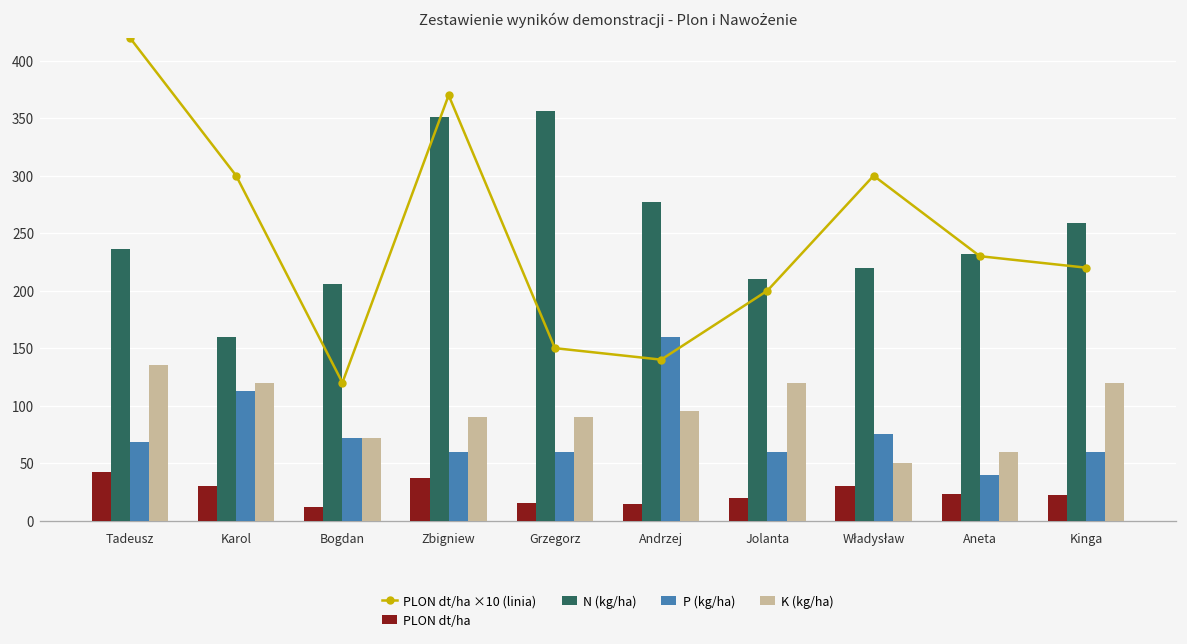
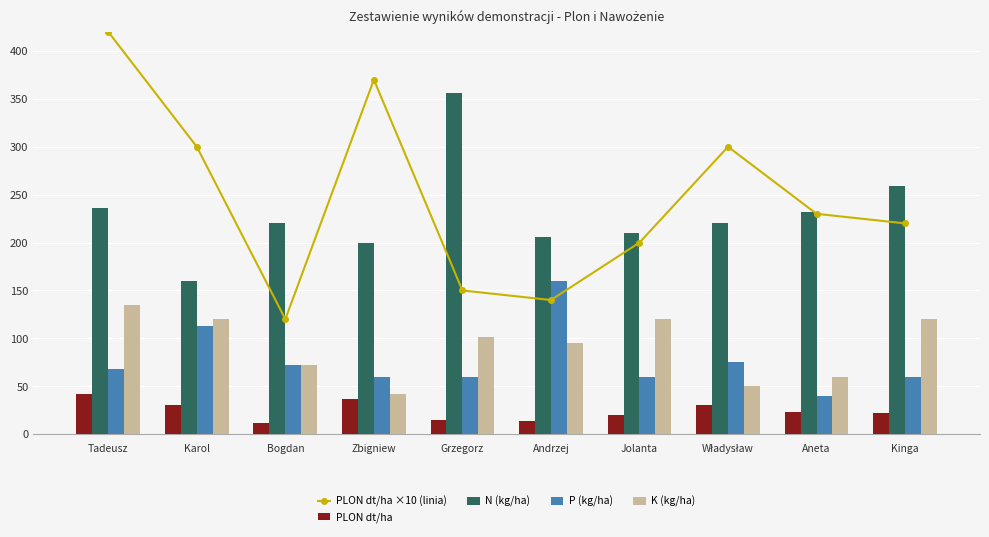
N (kg/ha), Bogdan: 210 -> 220
N (kg/ha), Zbigniew: 350 -> 200
K (kg/ha), Zbigniew: 90 -> 40
K (kg/ha), Grzegorz: 90 -> 100
N (kg/ha), Andrzej: 280 -> 210
